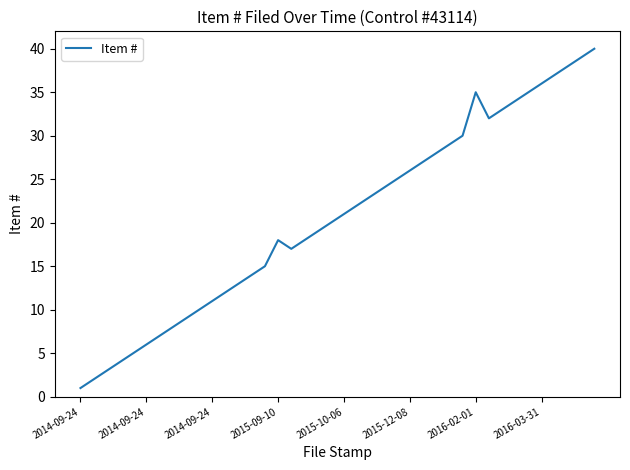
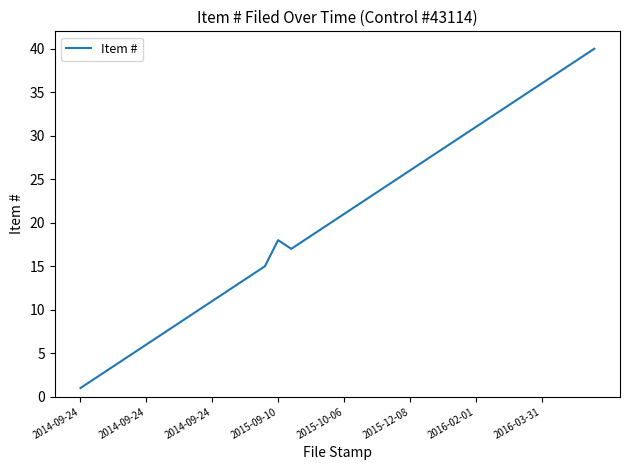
2016-02-01: 35 -> 31
